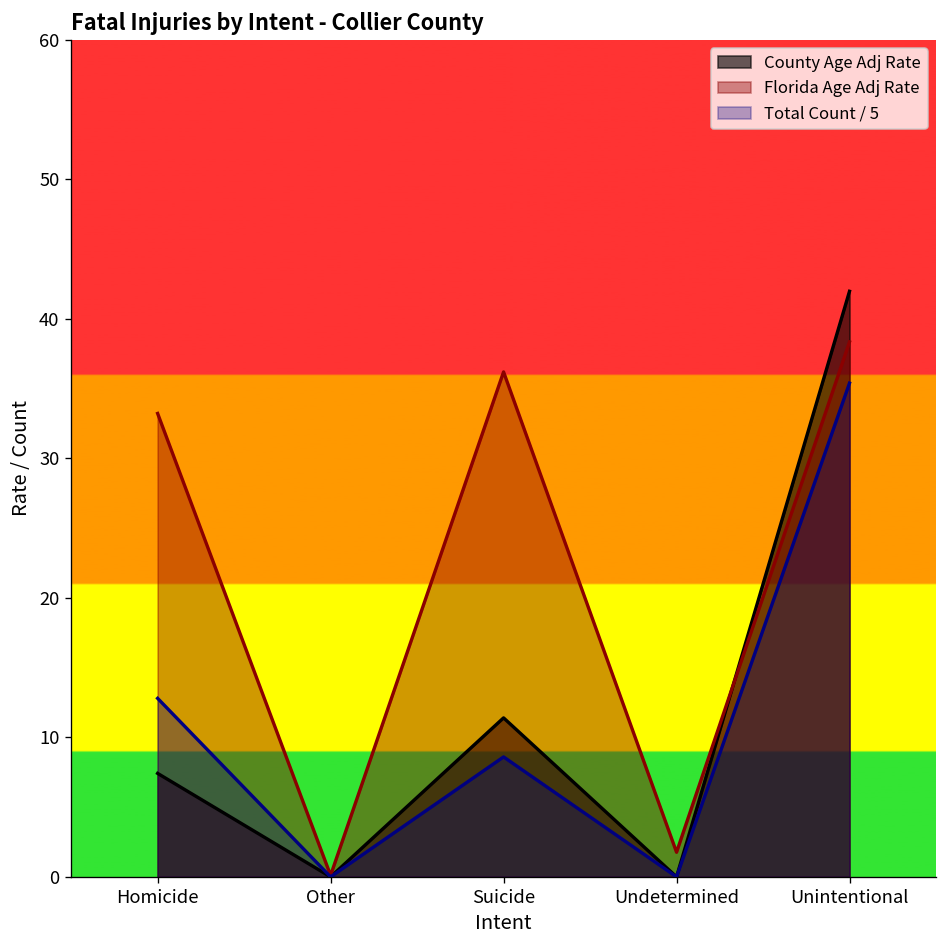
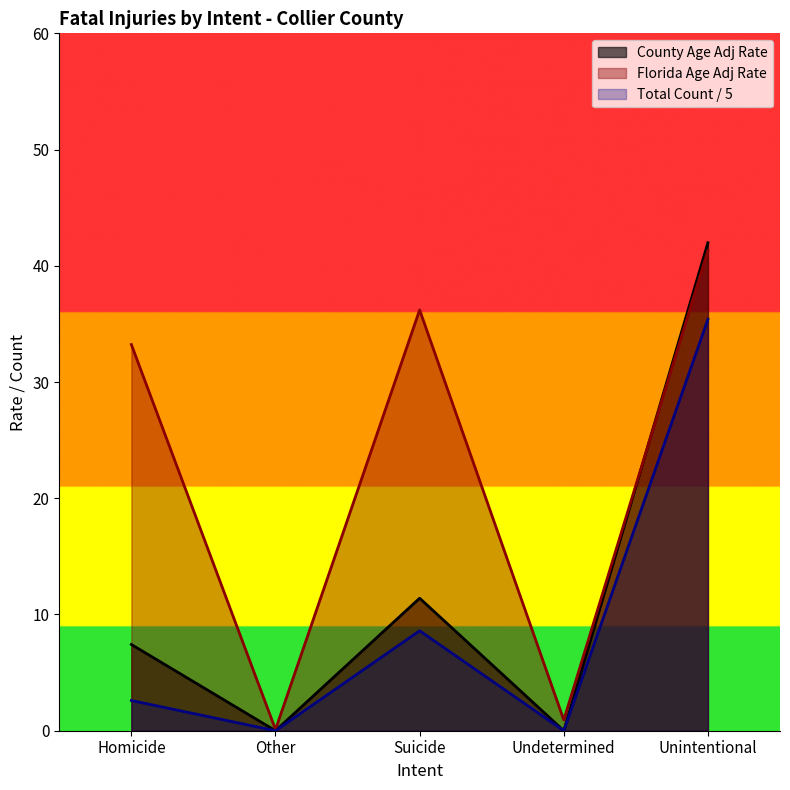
Total Count / 5, Homicide: 12.8 -> 2.6
Florida Age Adj Rate, Undetermined: 1.8 -> 0.9
Florida Age Adj Rate, Unintentional: 38.4 -> 41.3
